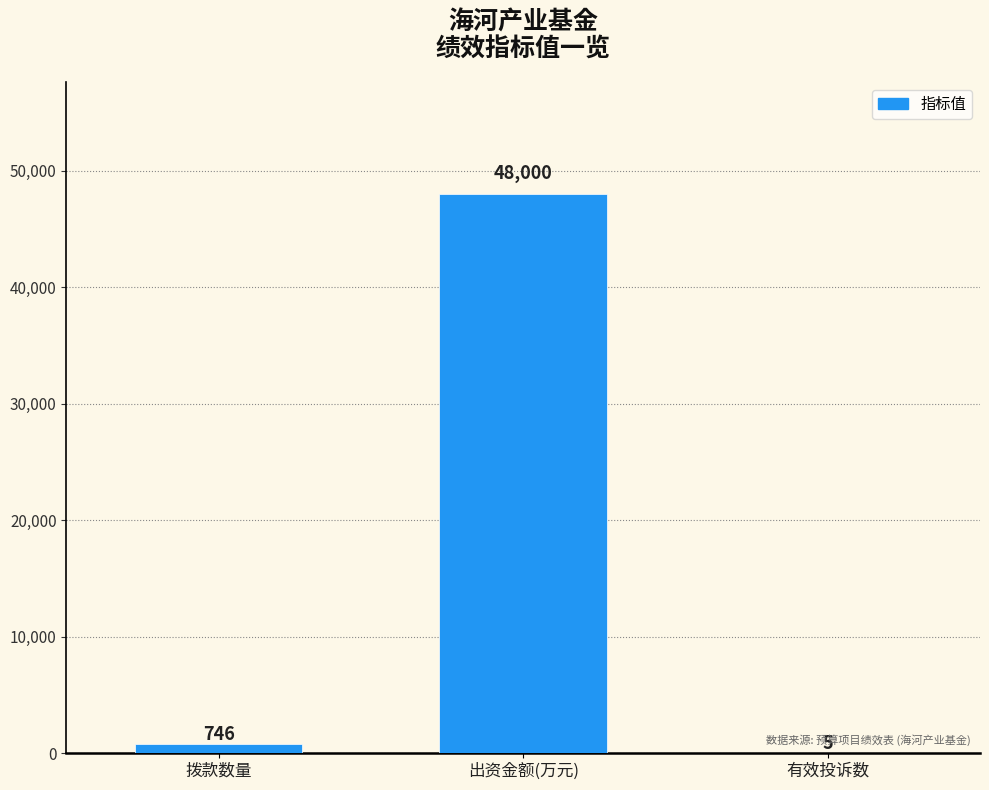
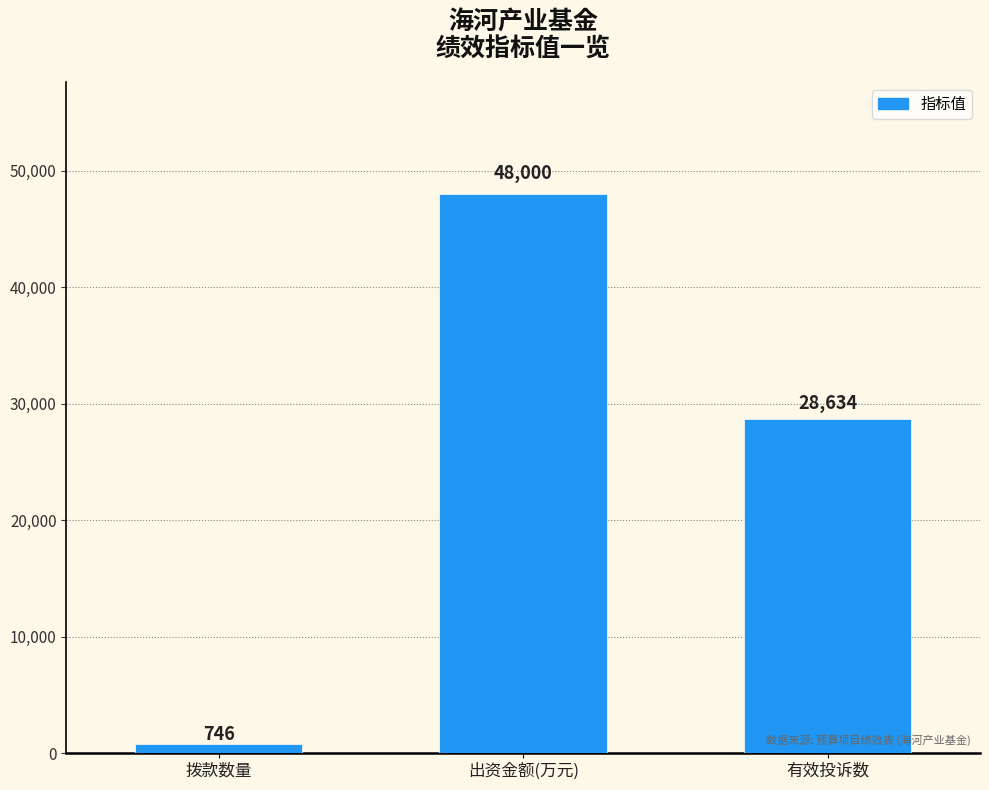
有效投诉数: 5 -> 28,634
